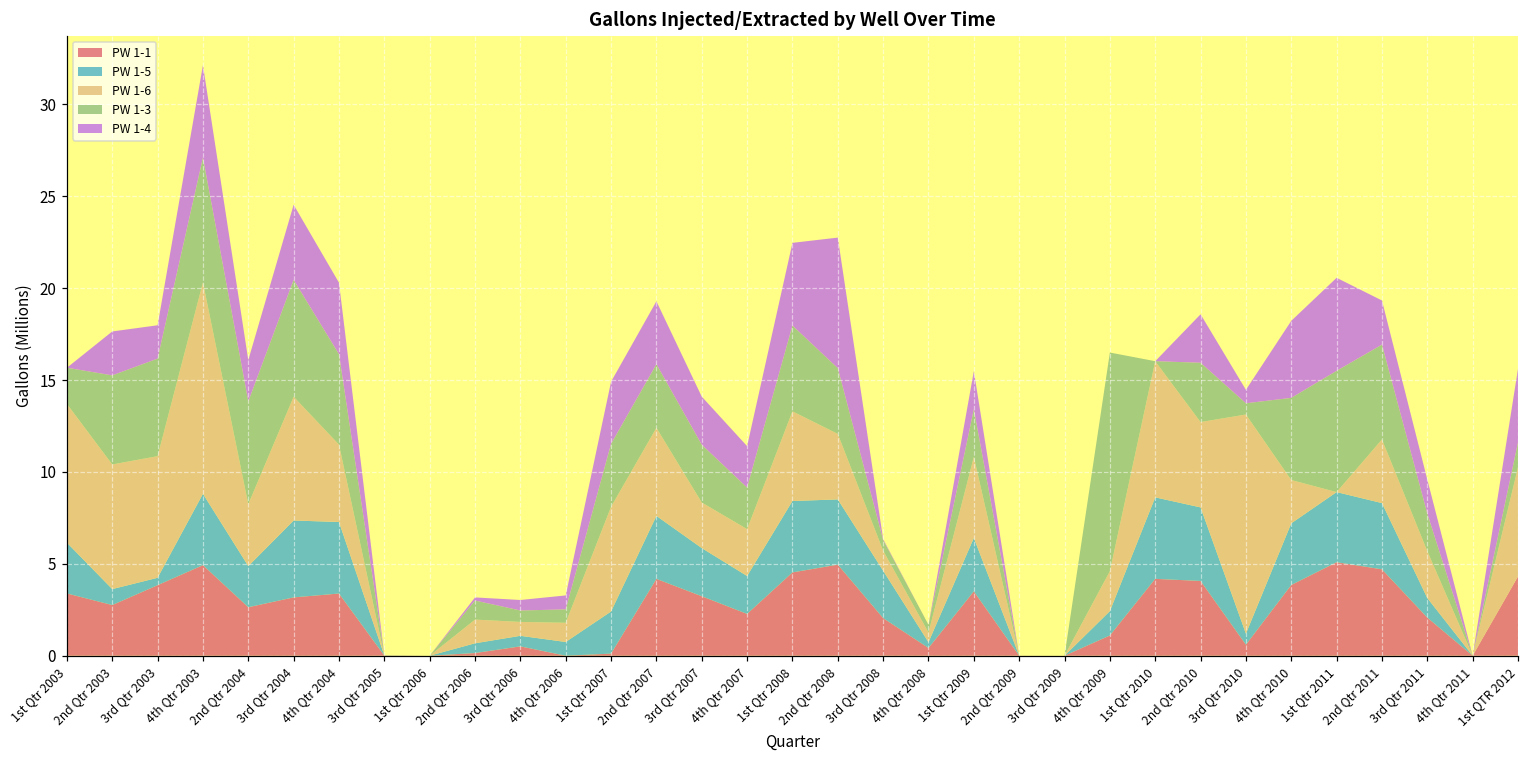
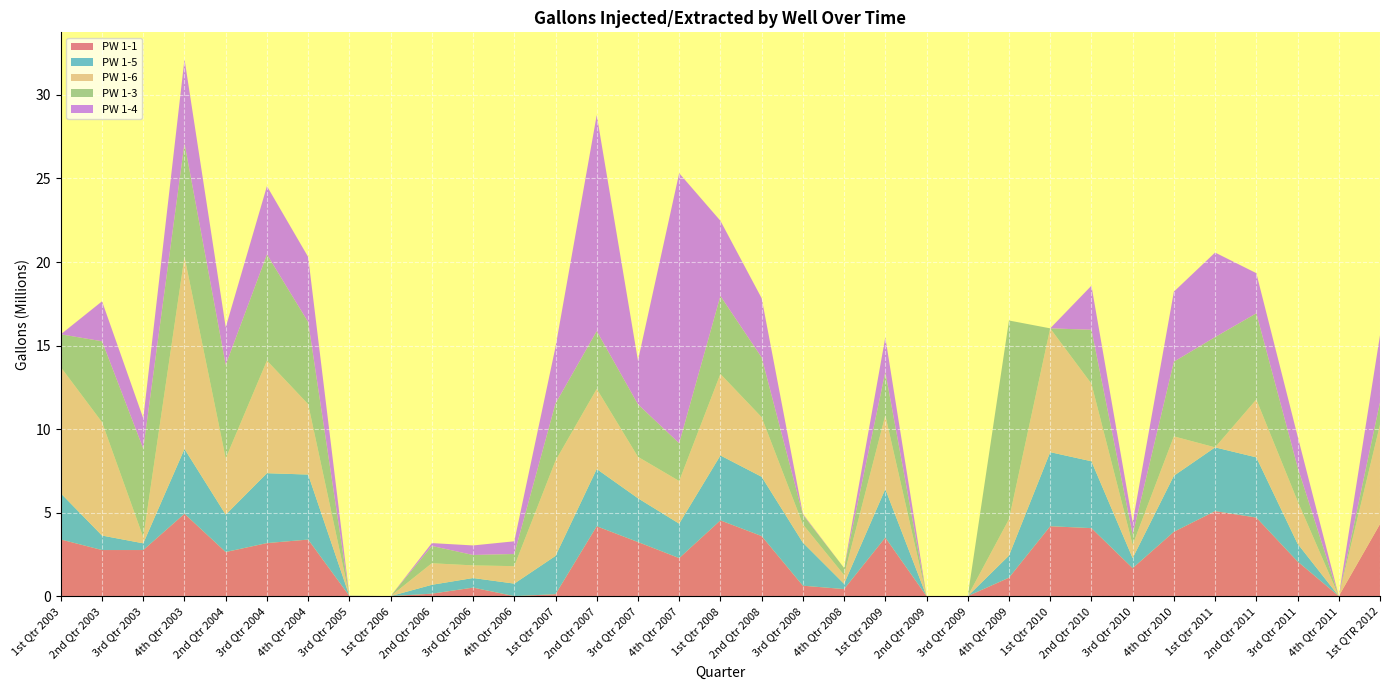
PW 1-1, 3rd Qtr 2003: 3.8 -> 2.8
PW 1-6, 3rd Qtr 2003: 6.6 -> 0.4
PW 1-4, 2nd Qtr 2007: 3.4 -> 12.9
PW 1-4, 4th Qtr 2007: 2.3 -> 16.2
PW 1-1, 2nd Qtr 2008: 5.0 -> 3.6
PW 1-4, 2nd Qtr 2008: 7.1 -> 3.5
PW 1-1, 3rd Qtr 2008: 2.0 -> 0.6
PW 1-1, 3rd Qtr 2010: 0.6 -> 1.7
PW 1-6, 3rd Qtr 2010: 11.9 -> 0.8
